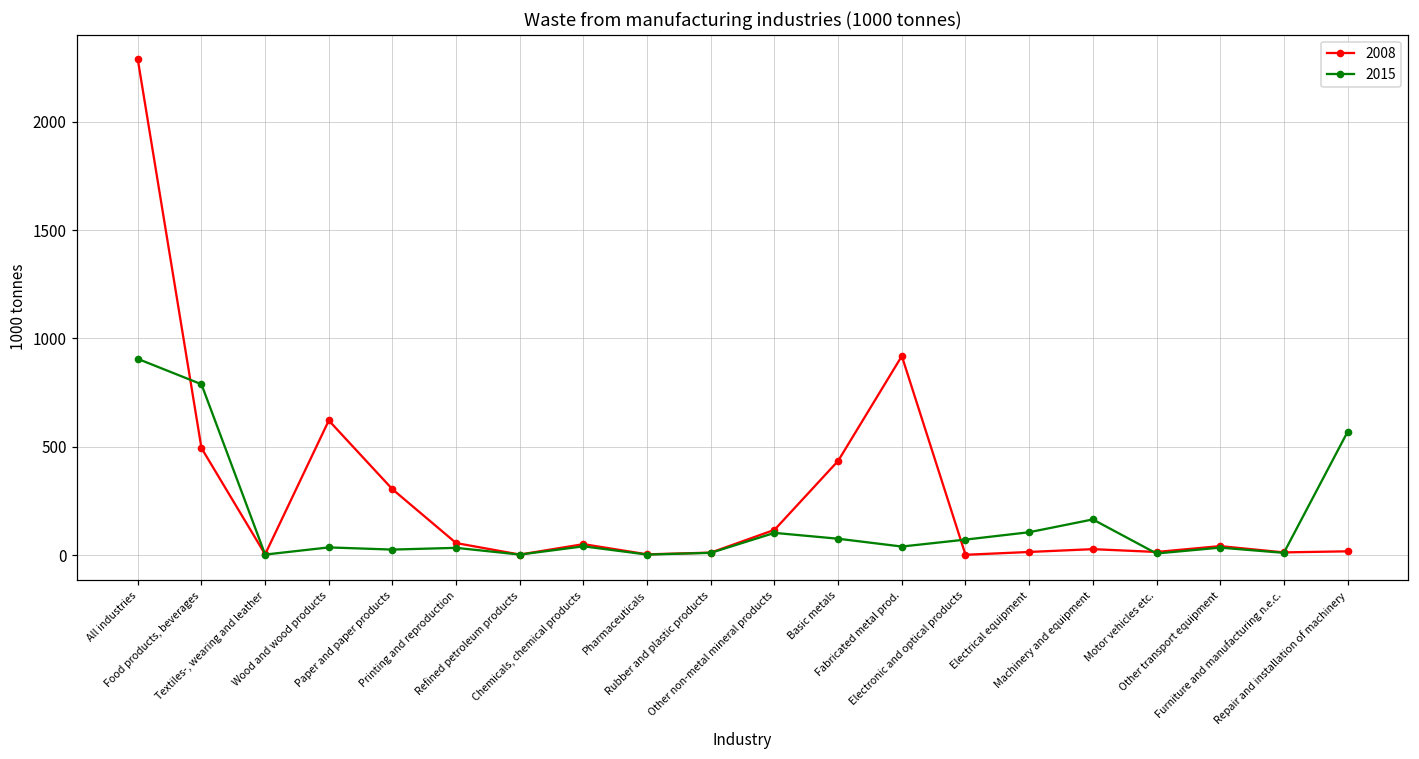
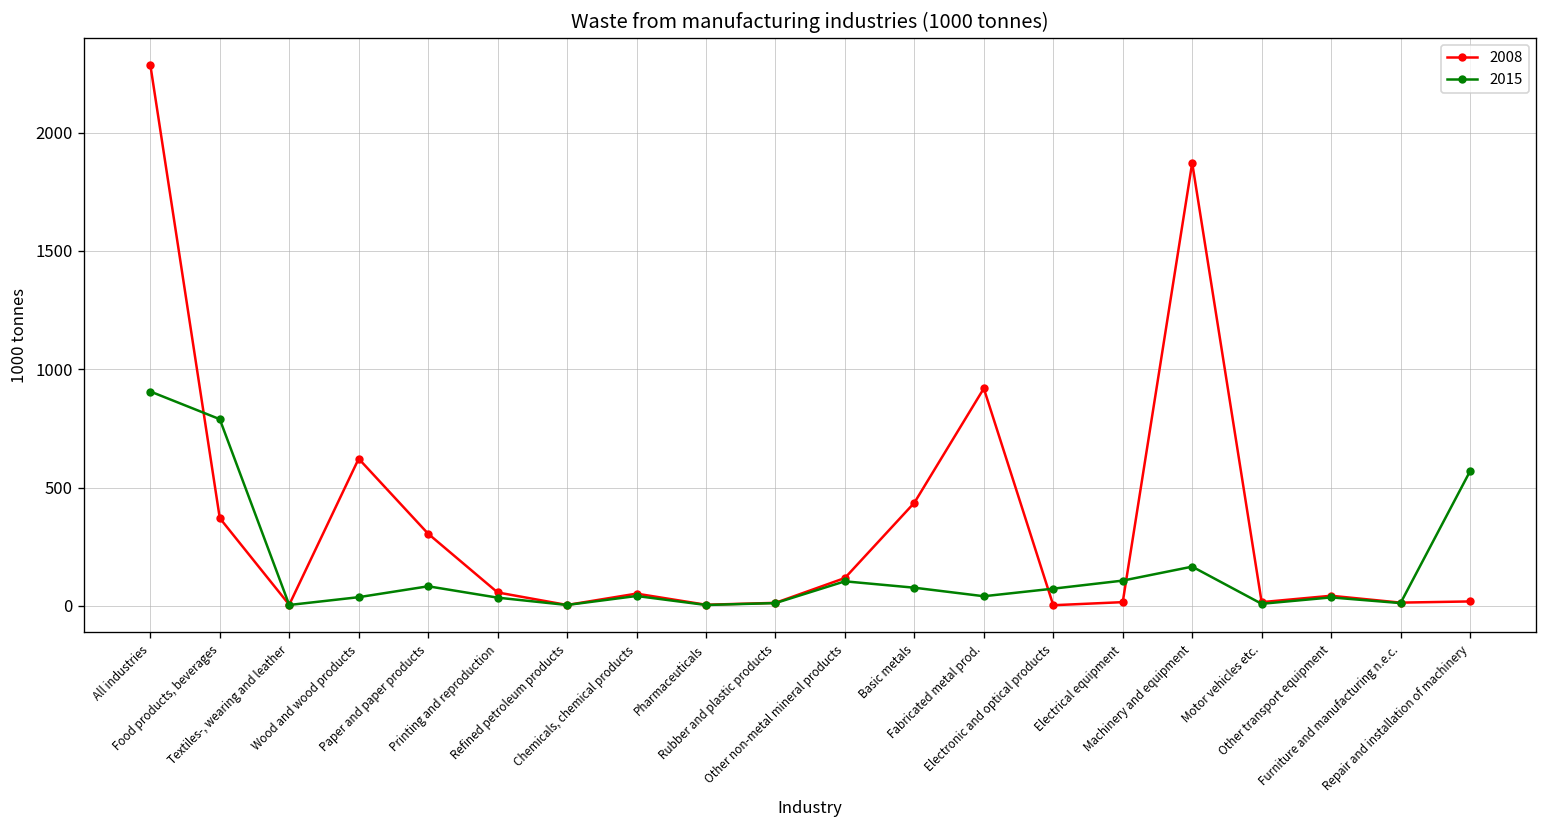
2008, Food products, beverages: 500 -> 370
2015, Paper and paper products: 30 -> 80
2008, Machinery and equipment: 30 -> 1870
